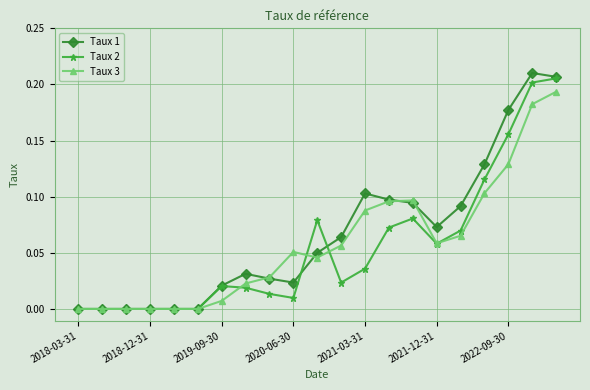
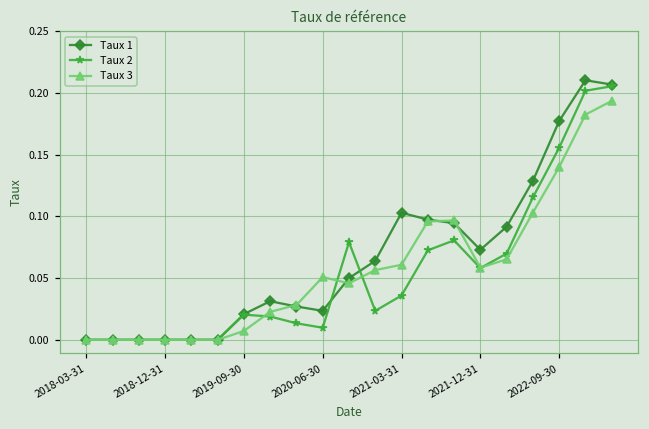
Taux 3, 2021-03-31: 0.088 -> 0.061
Taux 3, 2022-09-30: 0.129 -> 0.140
